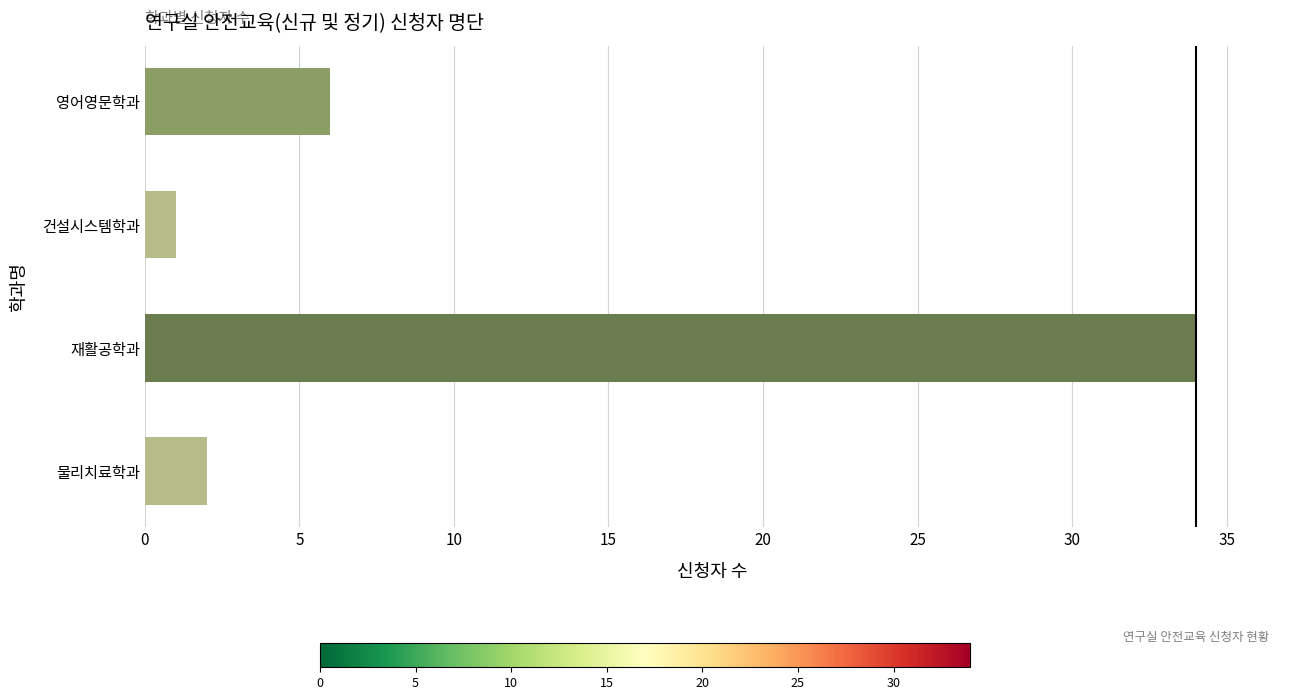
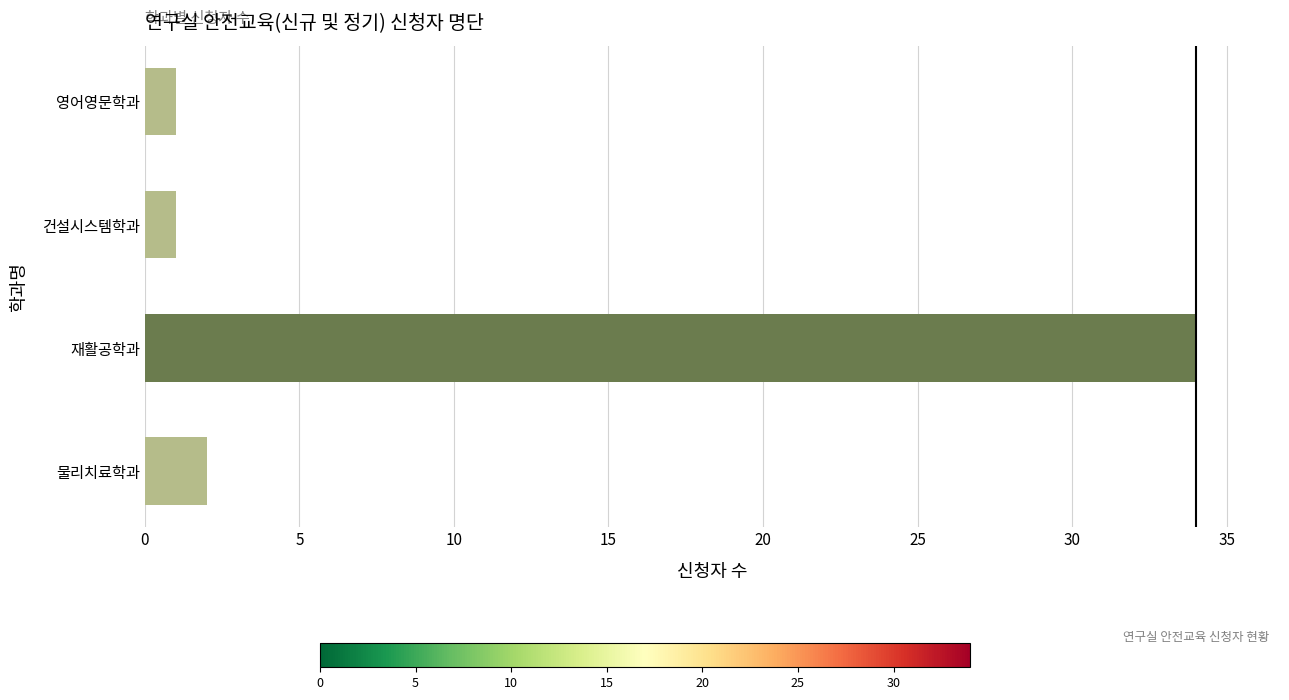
영어영문학과: 6 -> 1
